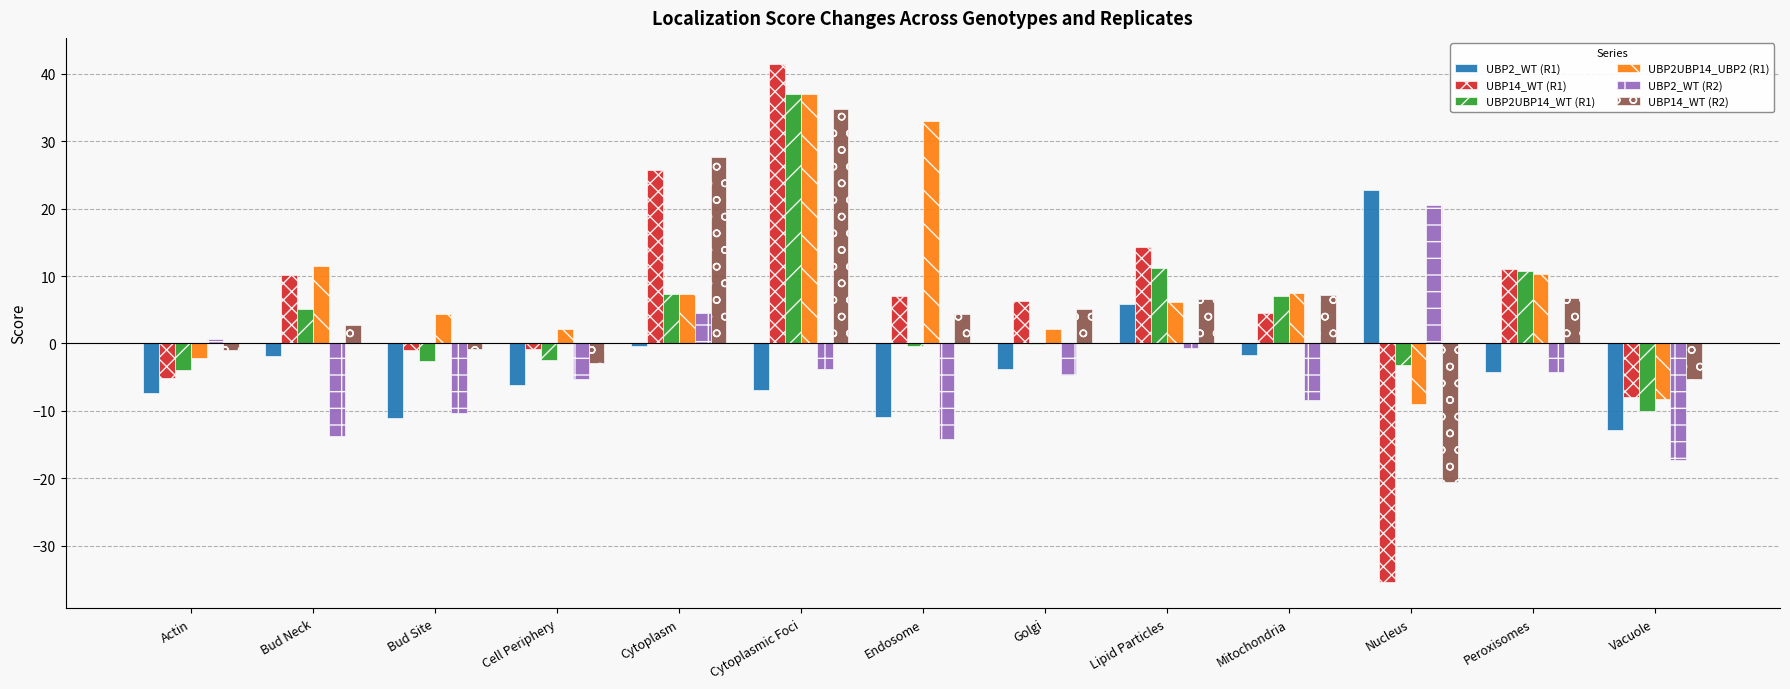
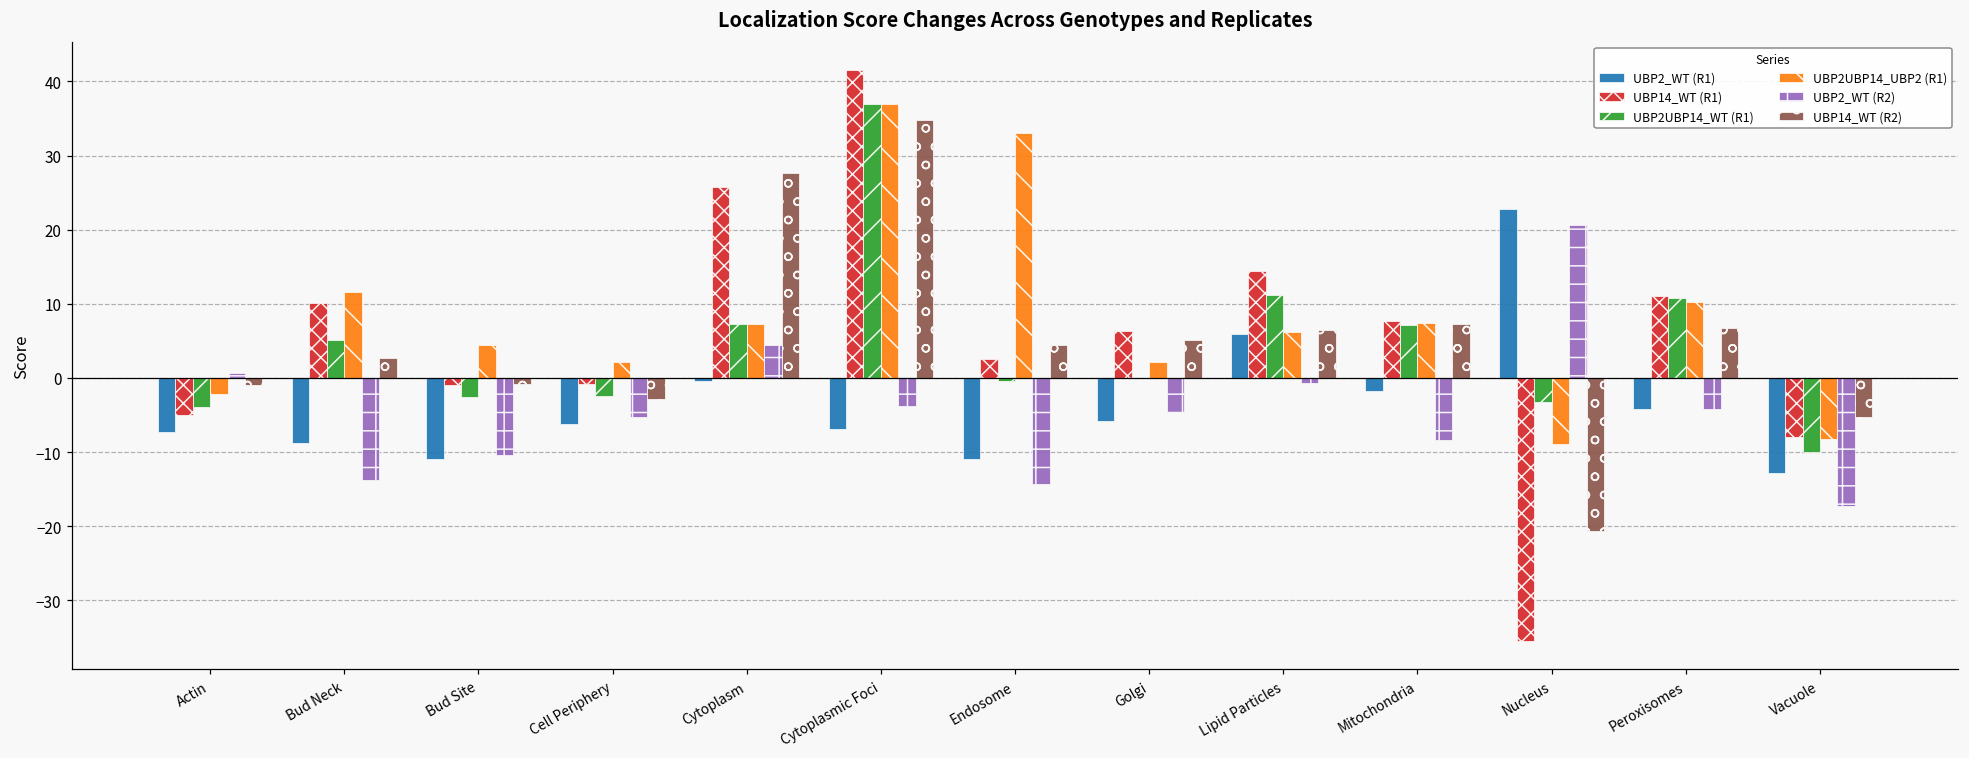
UBP2_WT (R1), Bud Neck: -2 -> -9
UBP14_WT (R1), Endosome: 7 -> 3
UBP2_WT (R1), Golgi: -4 -> -6
UBP14_WT (R1), Mitochondria: 5 -> 8
